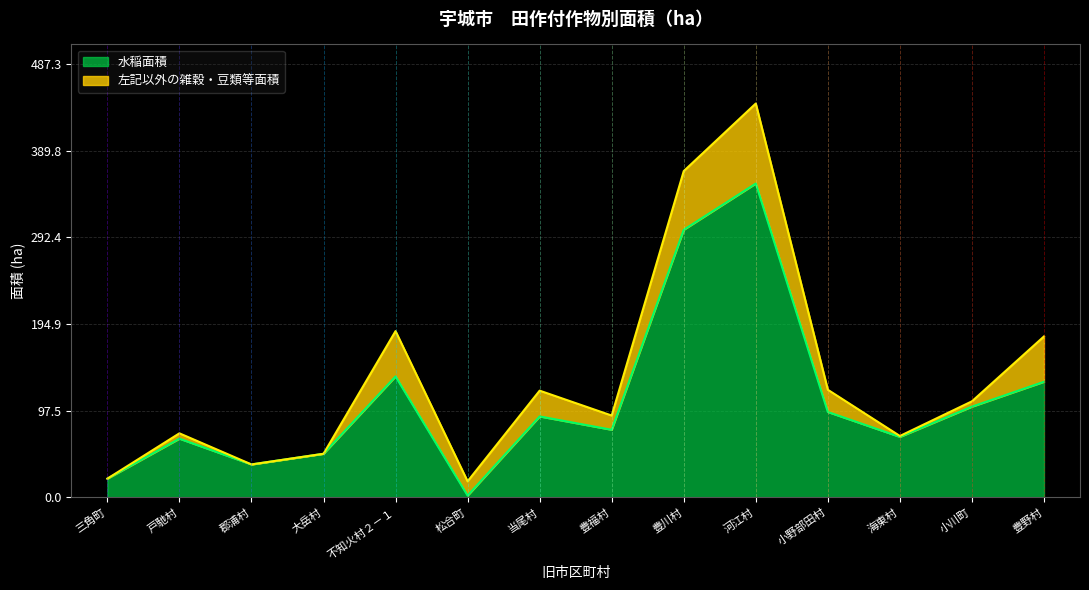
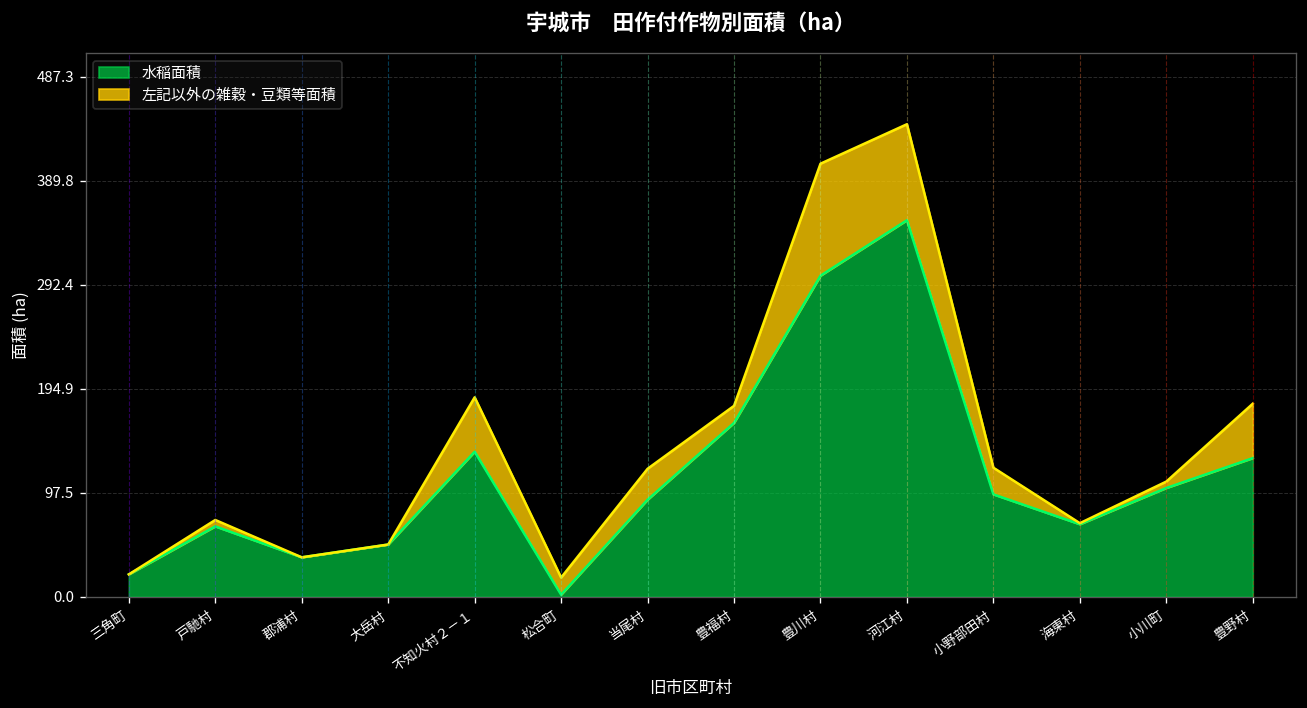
水稲面積, 豊福村: 80 -> 160
左記以外の雑穀・豆類等面積, 豊川村: 70 -> 110
